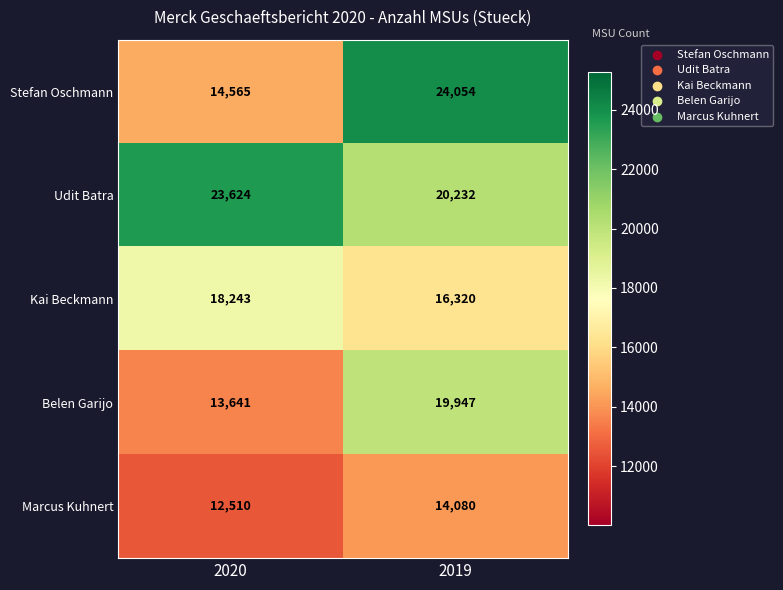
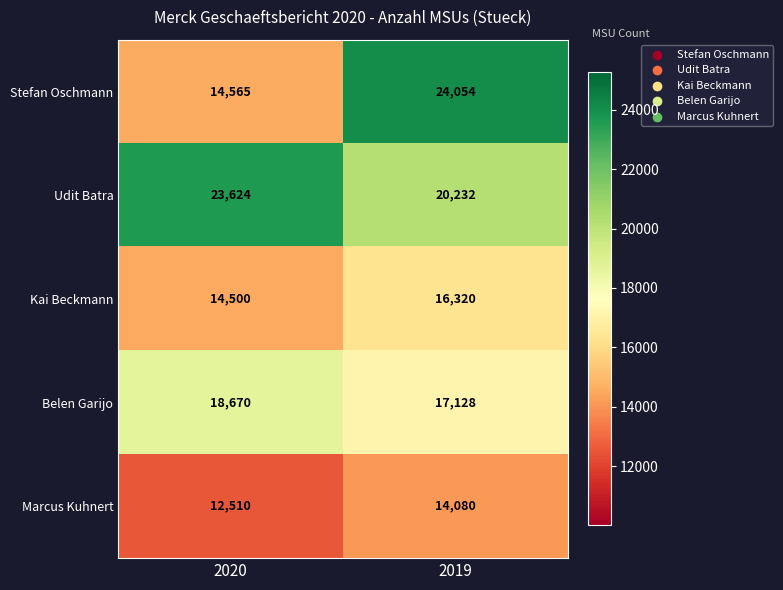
Kai Beckmann, 2020: 18,243 -> 14,500
Belen Garijo, 2020: 13,641 -> 18,670
Belen Garijo, 2019: 19,947 -> 17,128
